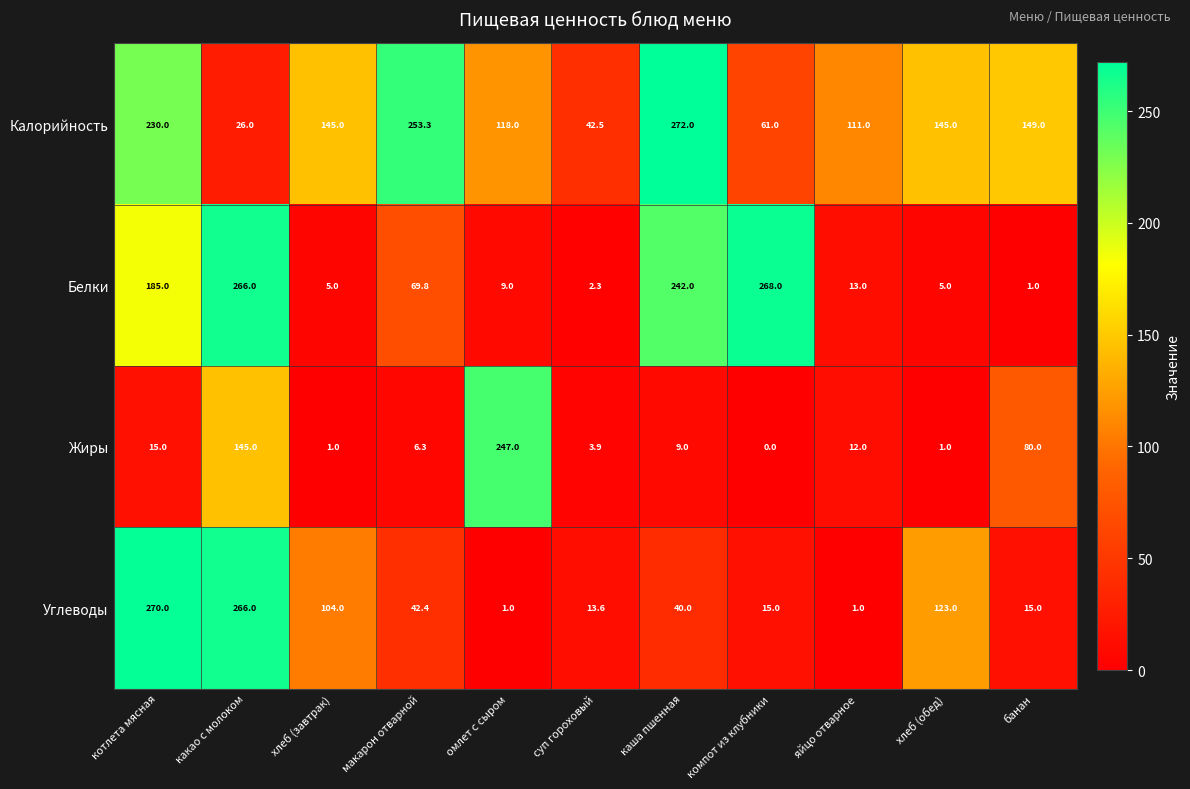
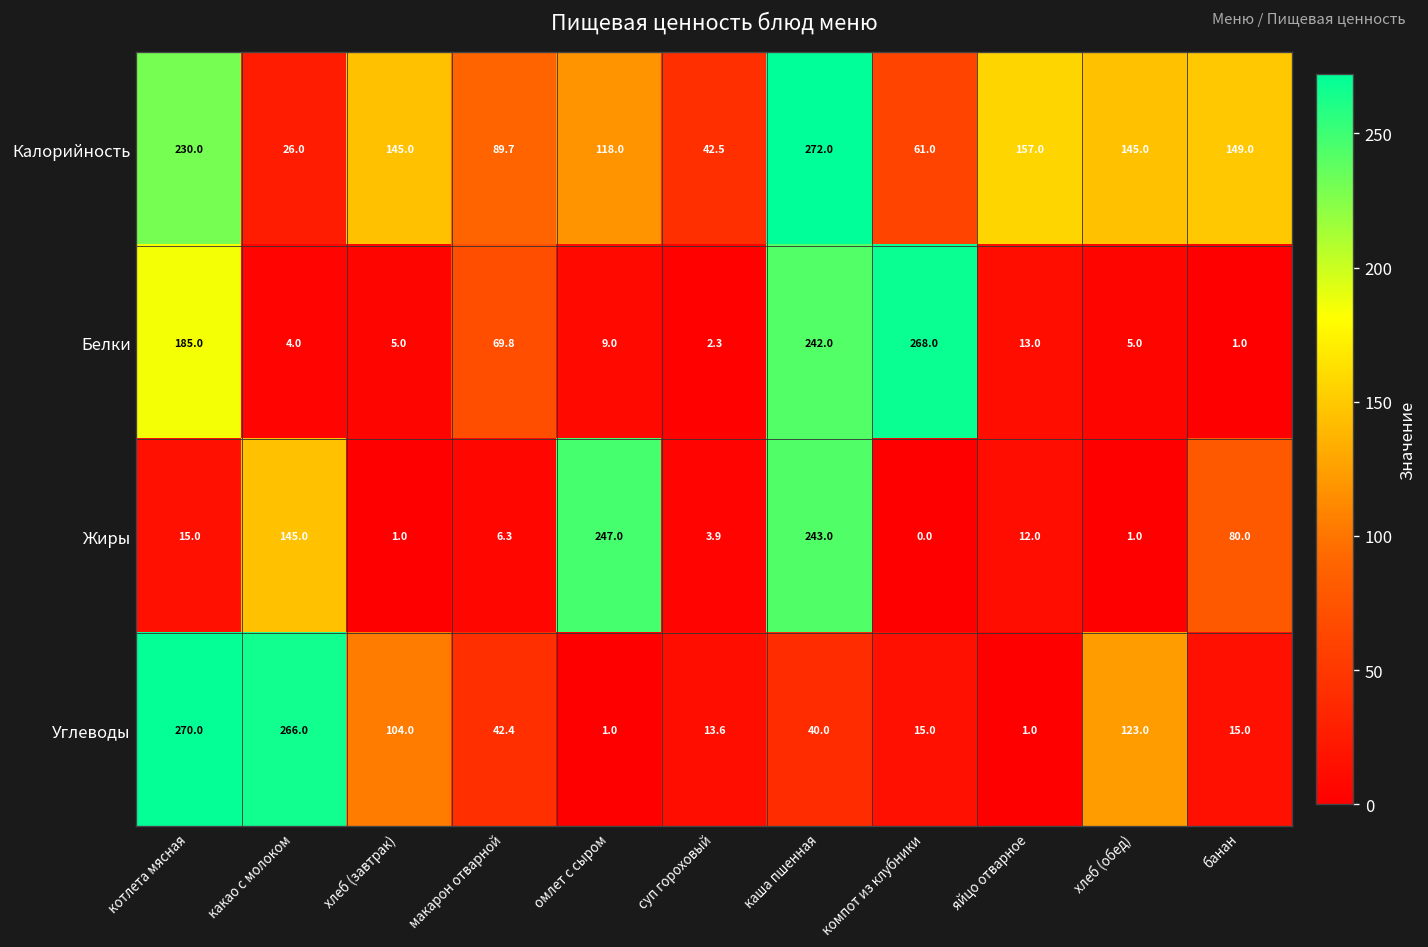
Калорийность, макарон отварной: 253.3 -> 89.7
Калорийность, яйцо отварное: 111.0 -> 157.0
Белки, какао с молоком: 266.0 -> 4.0
Жиры, каша пшенная: 9.0 -> 243.0
